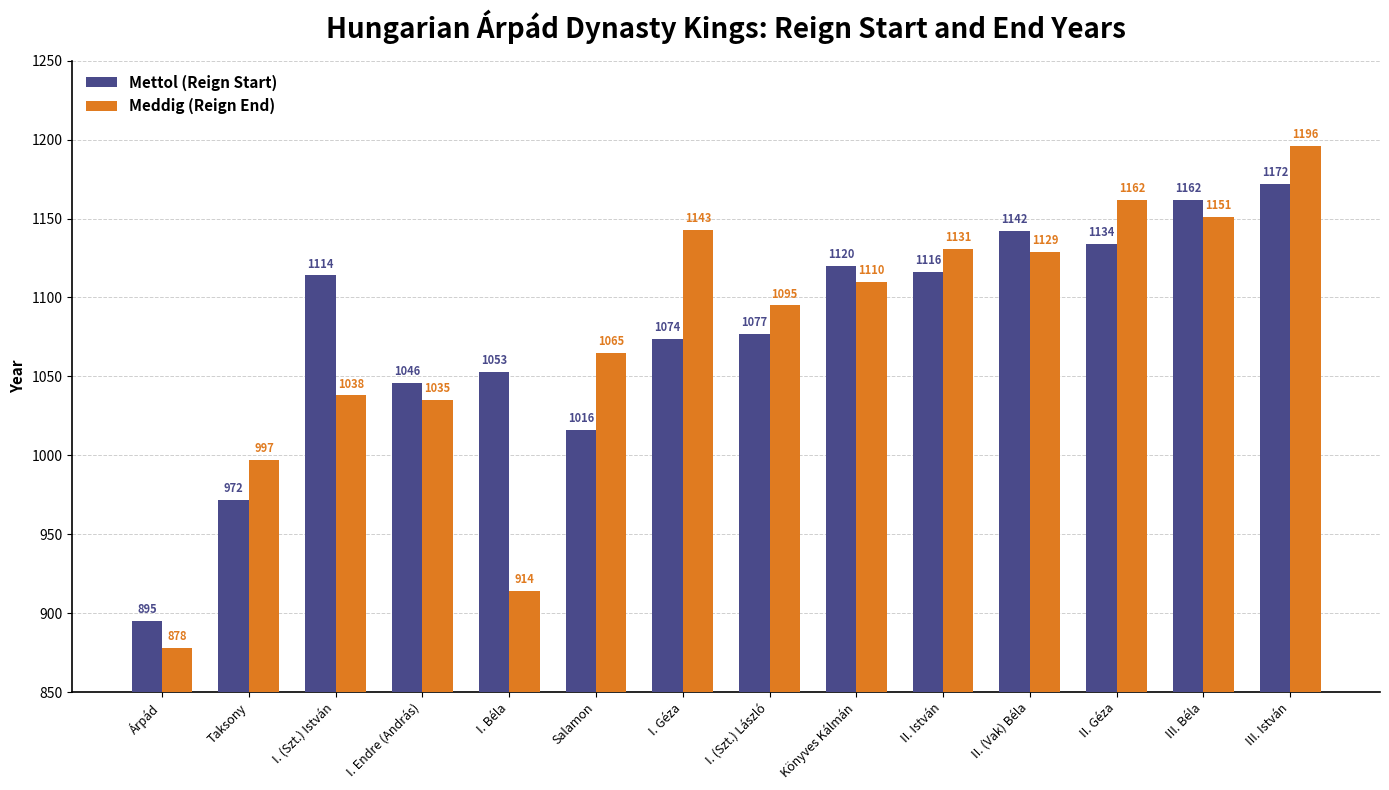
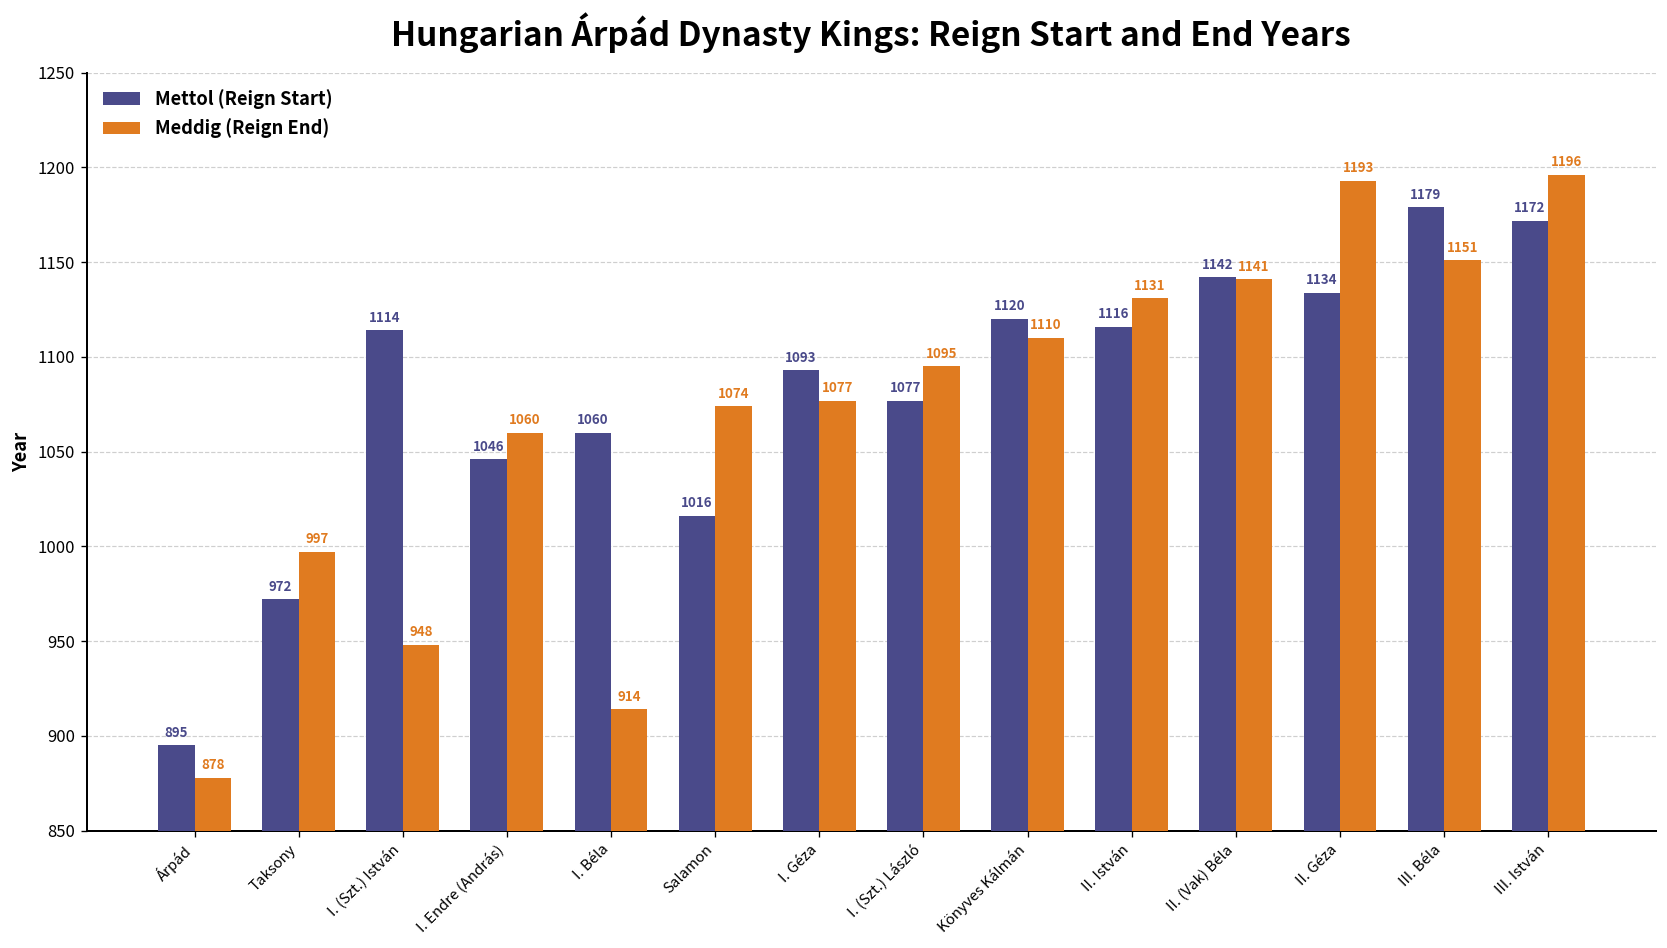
Meddig (Reign End), I. (Szt.) István: 1038 -> 948
Meddig (Reign End), I. Endre (András): 1035 -> 1060
Mettol (Reign Start), I. Béla: 1053 -> 1060
Meddig (Reign End), Salamon: 1065 -> 1074
Mettol (Reign Start), I. Géza: 1074 -> 1093
Meddig (Reign End), I. Géza: 1143 -> 1077
Meddig (Reign End), II. (Vak) Béla: 1129 -> 1141
Meddig (Reign End), II. Géza: 1162 -> 1193
Mettol (Reign Start), III. Béla: 1162 -> 1179
